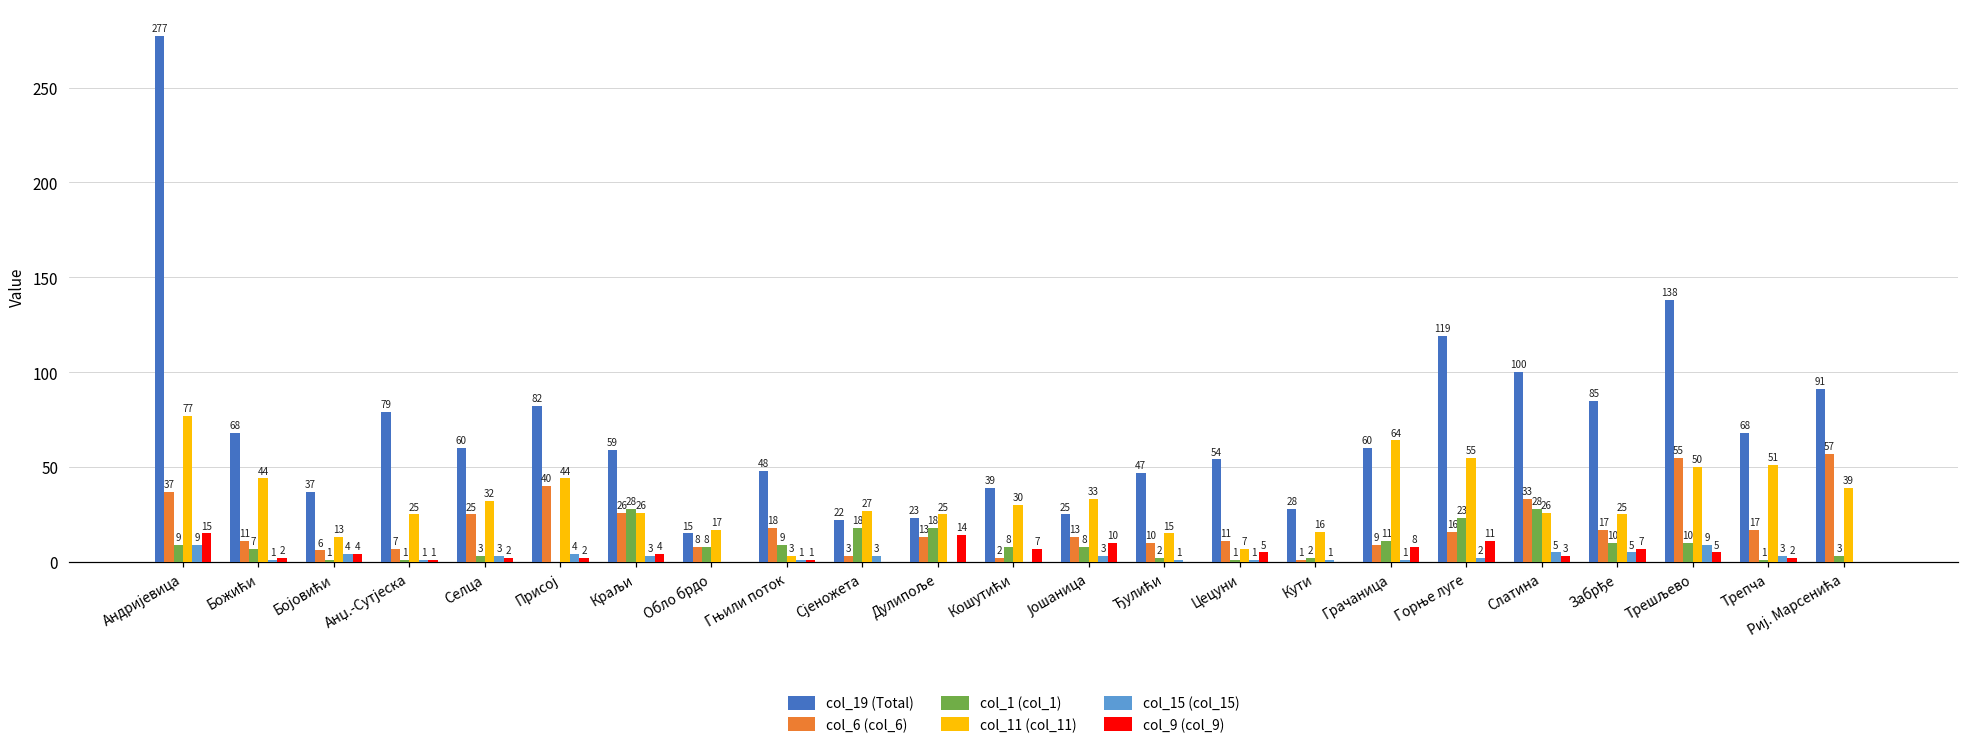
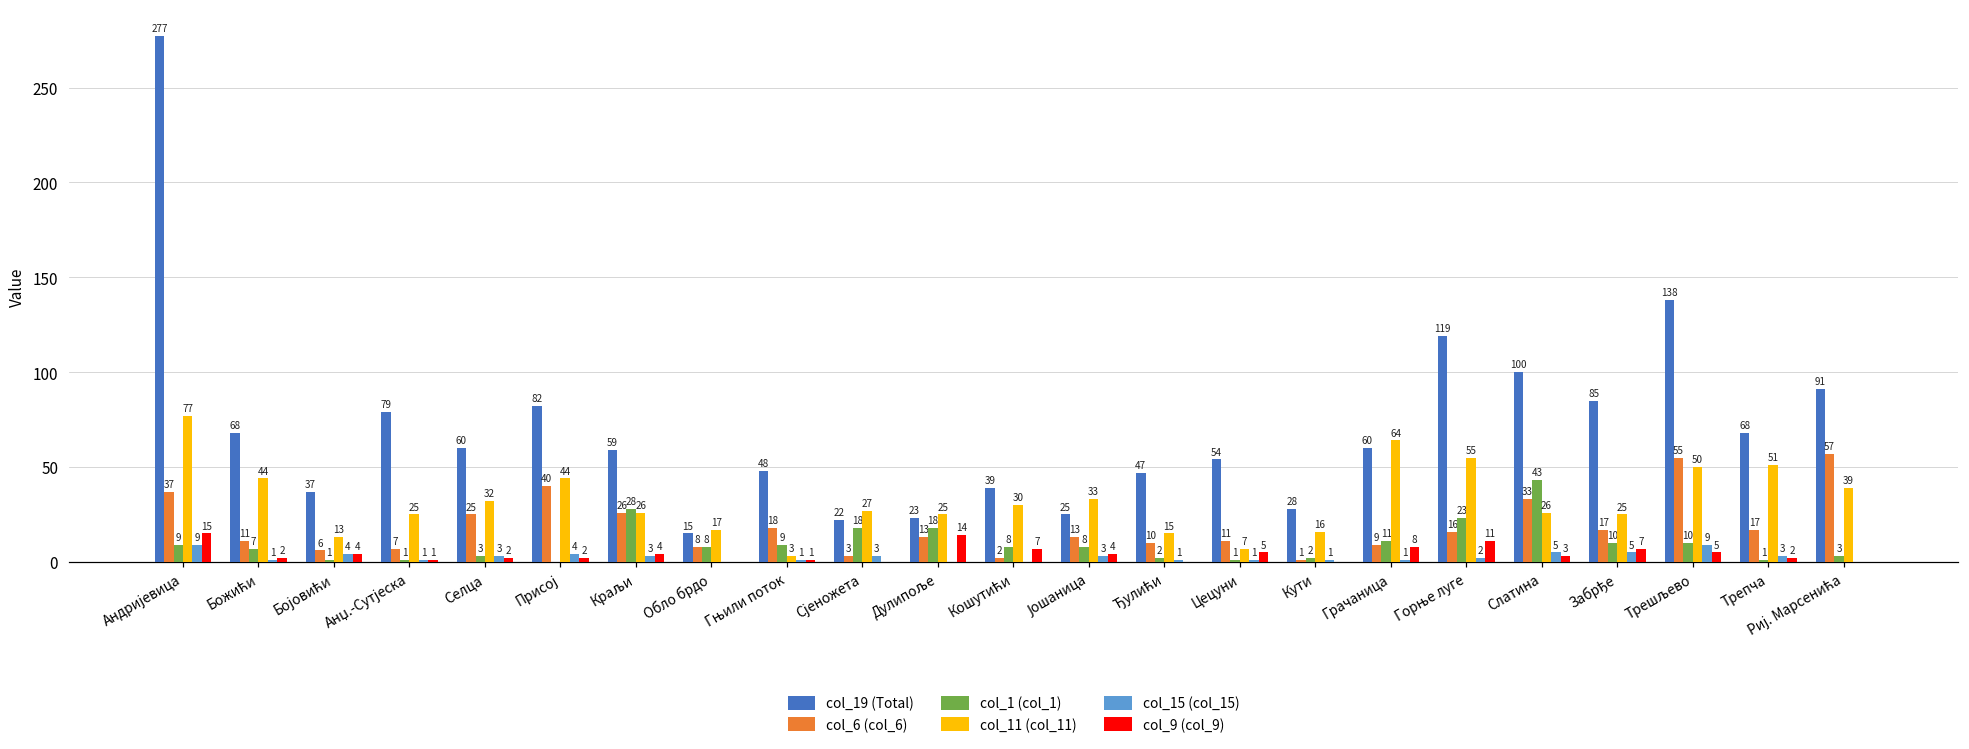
col_9 (col_9), Јошаница: 10 -> 4
col_1 (col_1), Слатина: 28 -> 43
